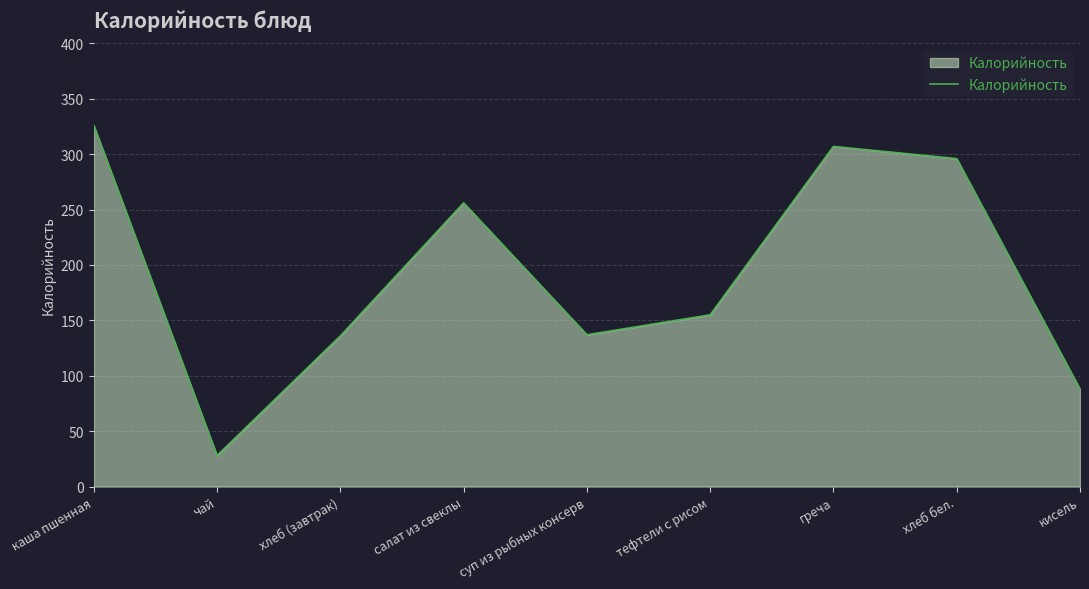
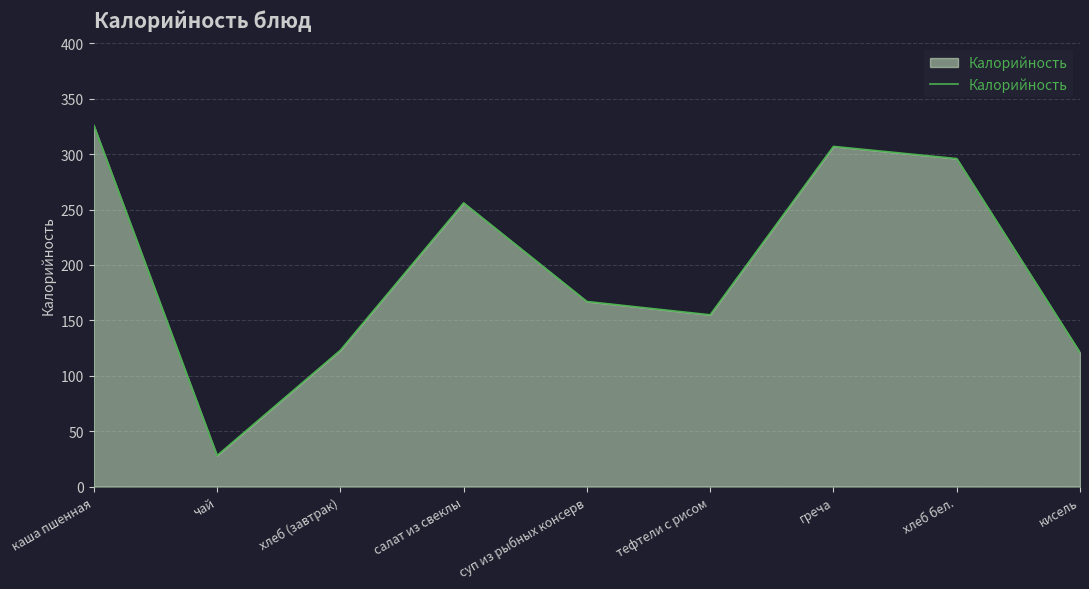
хлеб (завтрак): 136 -> 123
суп из рыбных консерв: 137 -> 167
кисель: 88 -> 121
